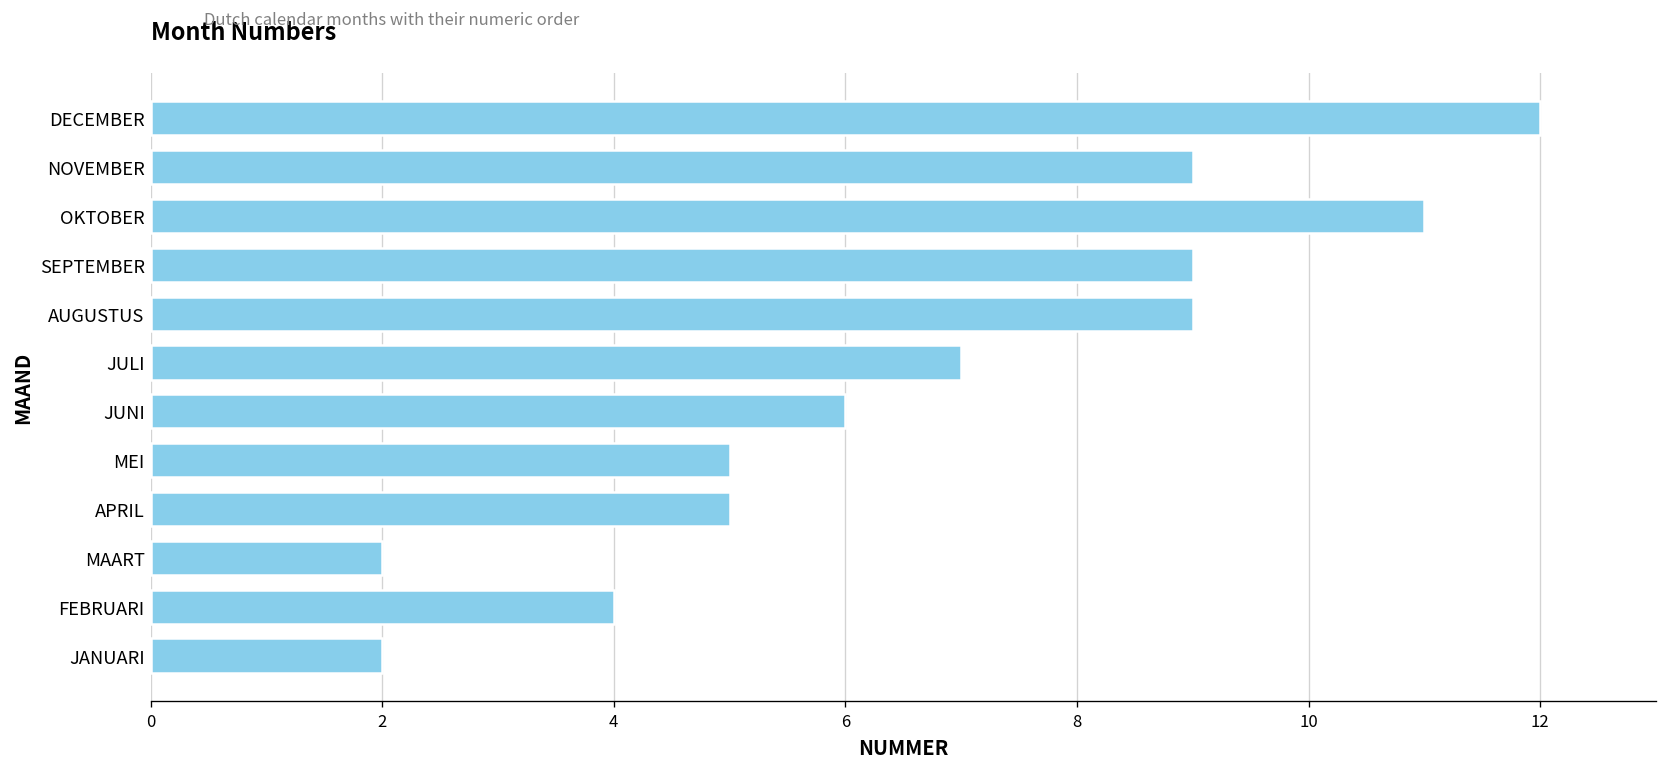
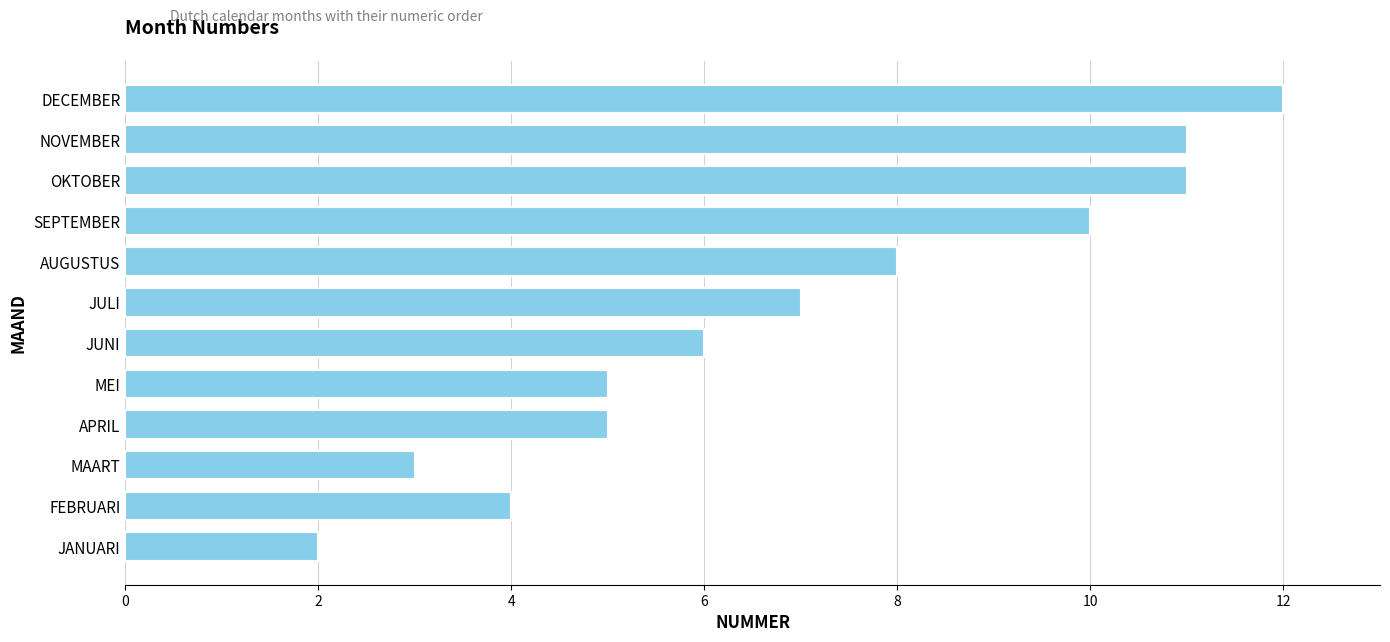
NOVEMBER: 9 -> 11
SEPTEMBER: 9 -> 10
AUGUSTUS: 9 -> 8
MAART: 2 -> 3
